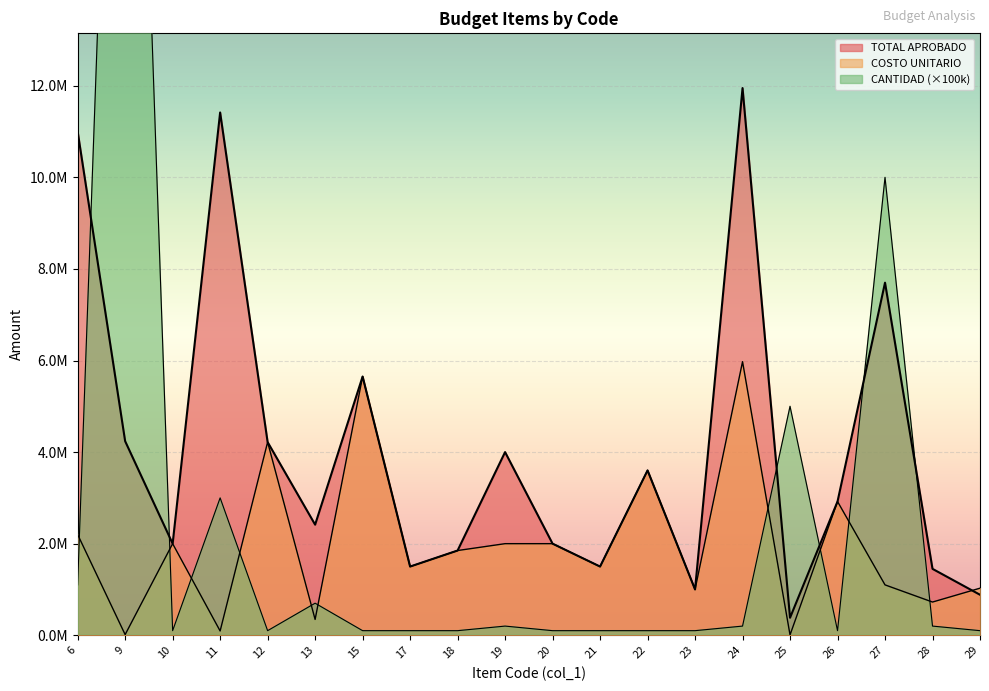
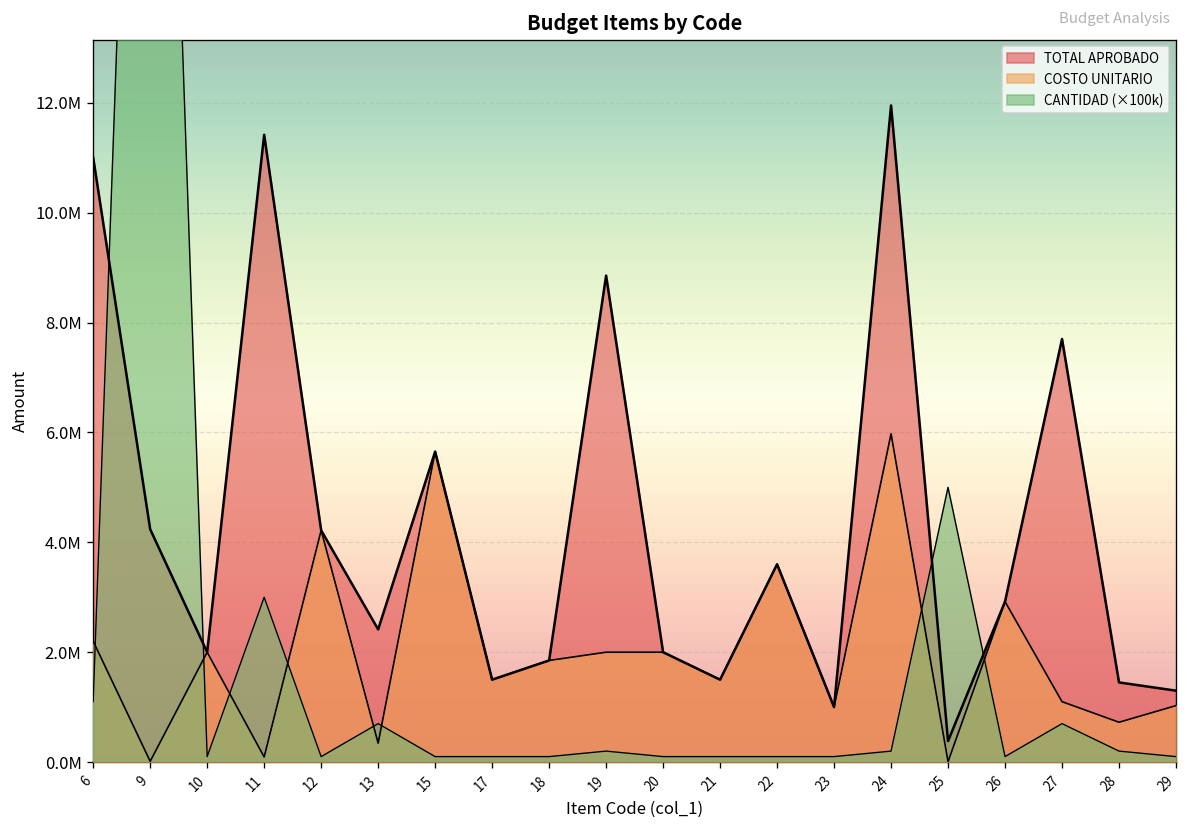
TOTAL APROBADO, 19: 4000000 -> 8900000
CANTIDAD (×100k), 27: 10000000 -> 700000
TOTAL APROBADO, 29: 900000 -> 1300000
